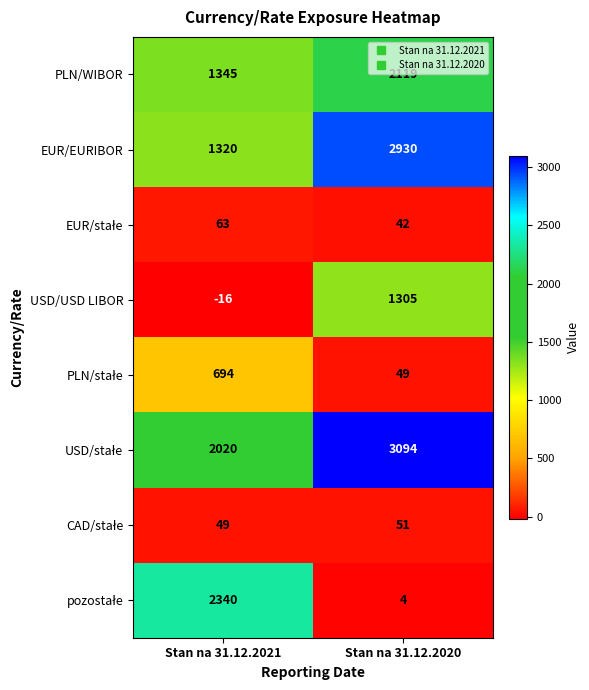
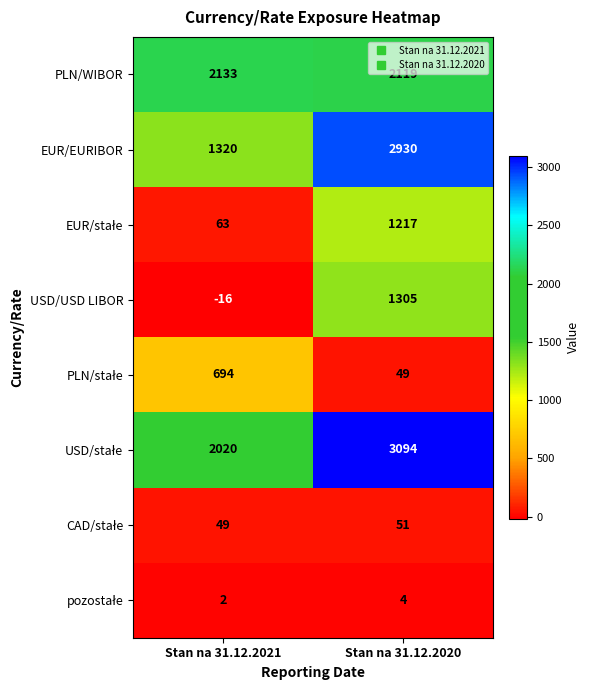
PLN/WIBOR, Stan na 31.12.2021: 1345 -> 2133
EUR/stałe, Stan na 31.12.2020: 42 -> 1217
pozostałe, Stan na 31.12.2021: 2340 -> 2
